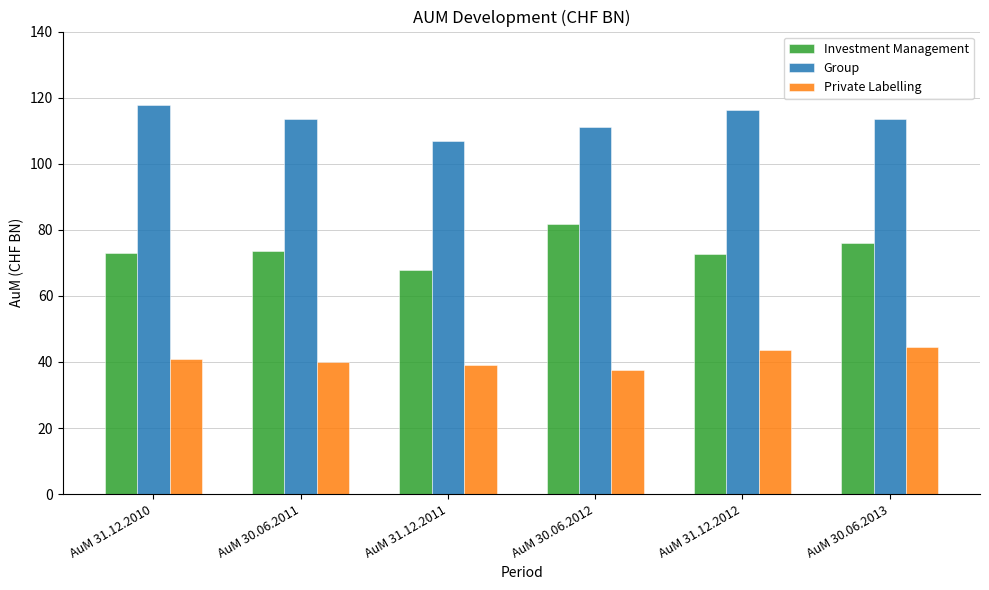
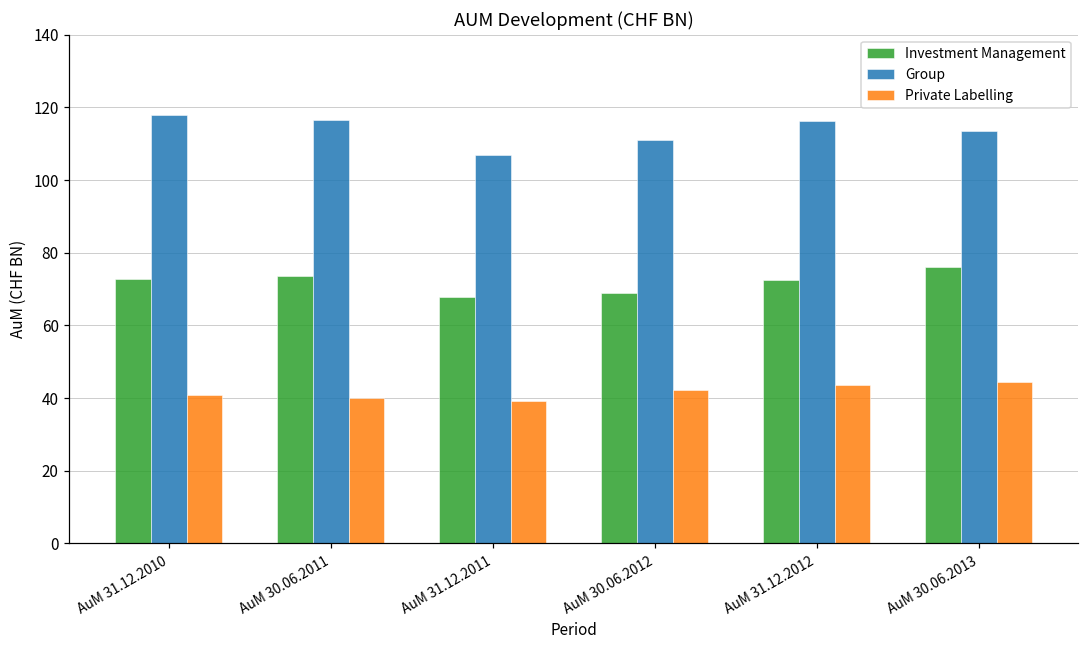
Group, AuM 30.06.2011: 114 -> 117
Investment Management, AuM 30.06.2012: 82 -> 69
Private Labelling, AuM 30.06.2012: 38 -> 42
